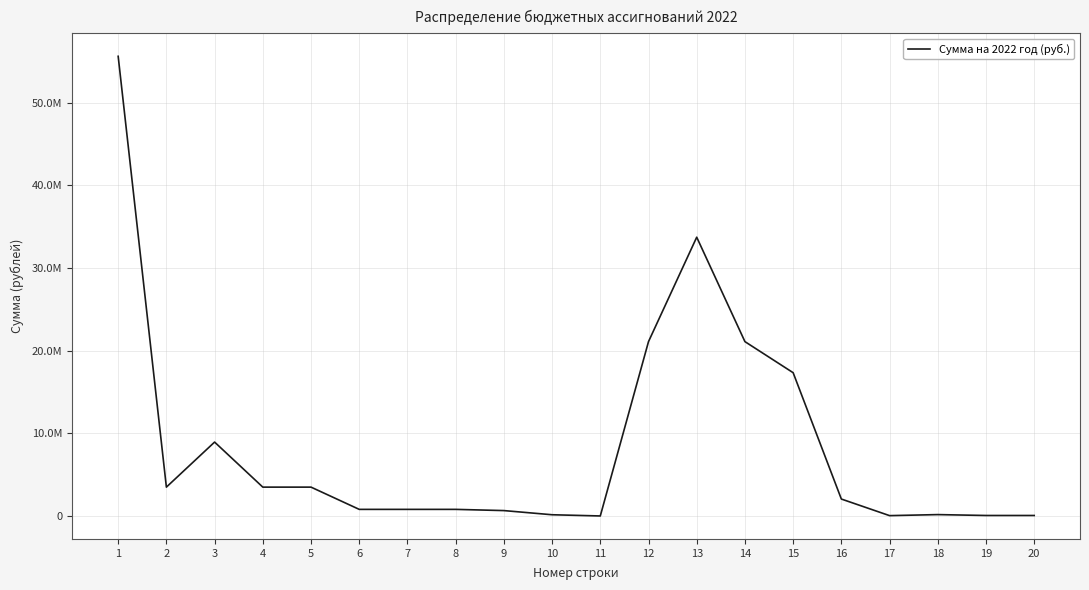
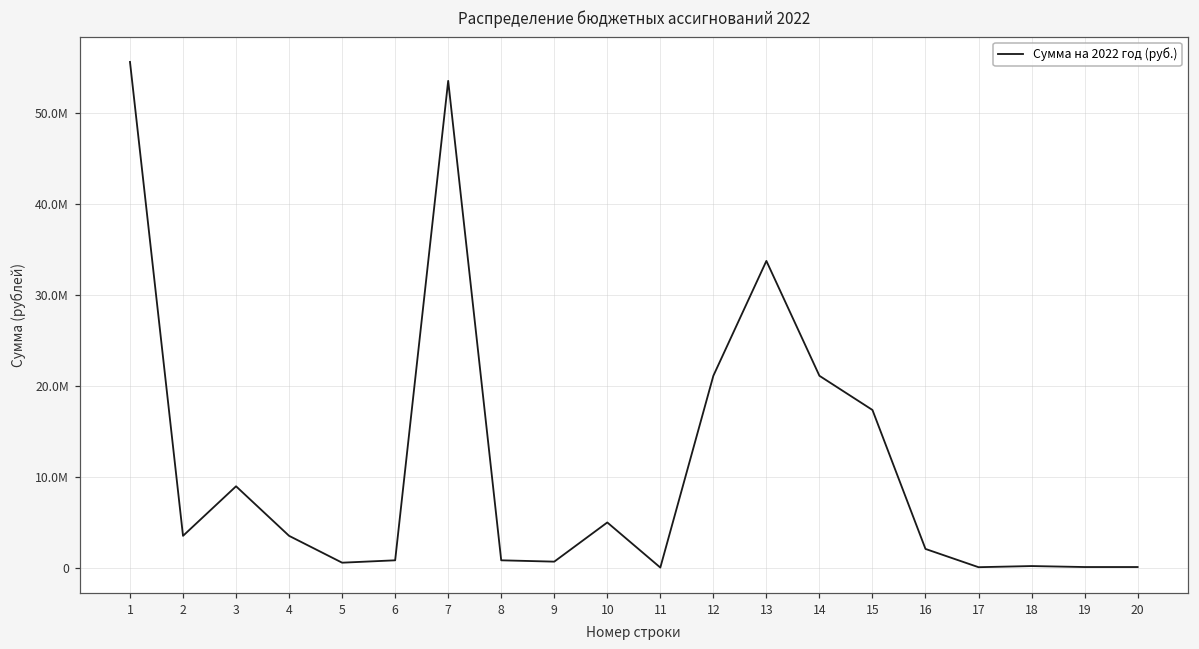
5: 3000000 -> 1000000
7: 1000000 -> 54000000
10: 0 -> 5000000
